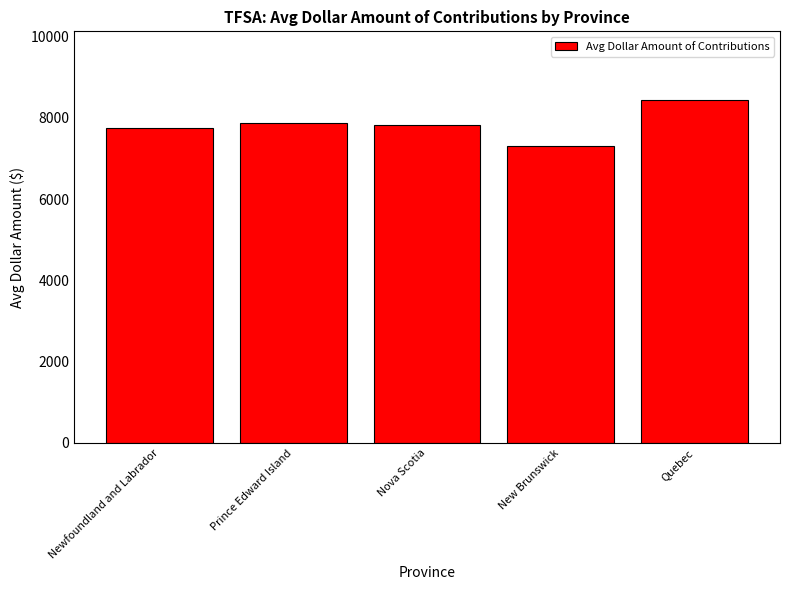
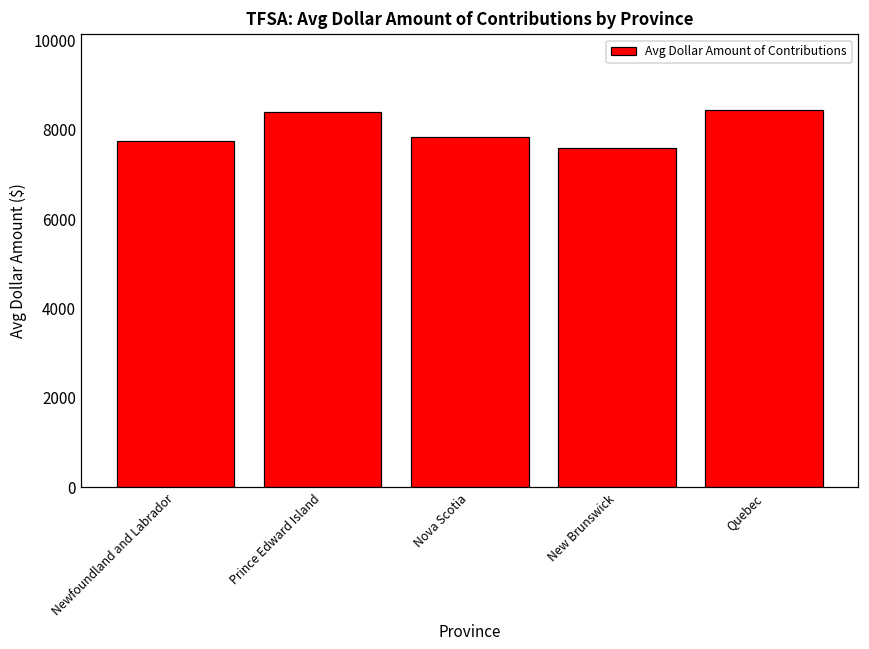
Prince Edward Island: 7900 -> 8400
New Brunswick: 7300 -> 7600
